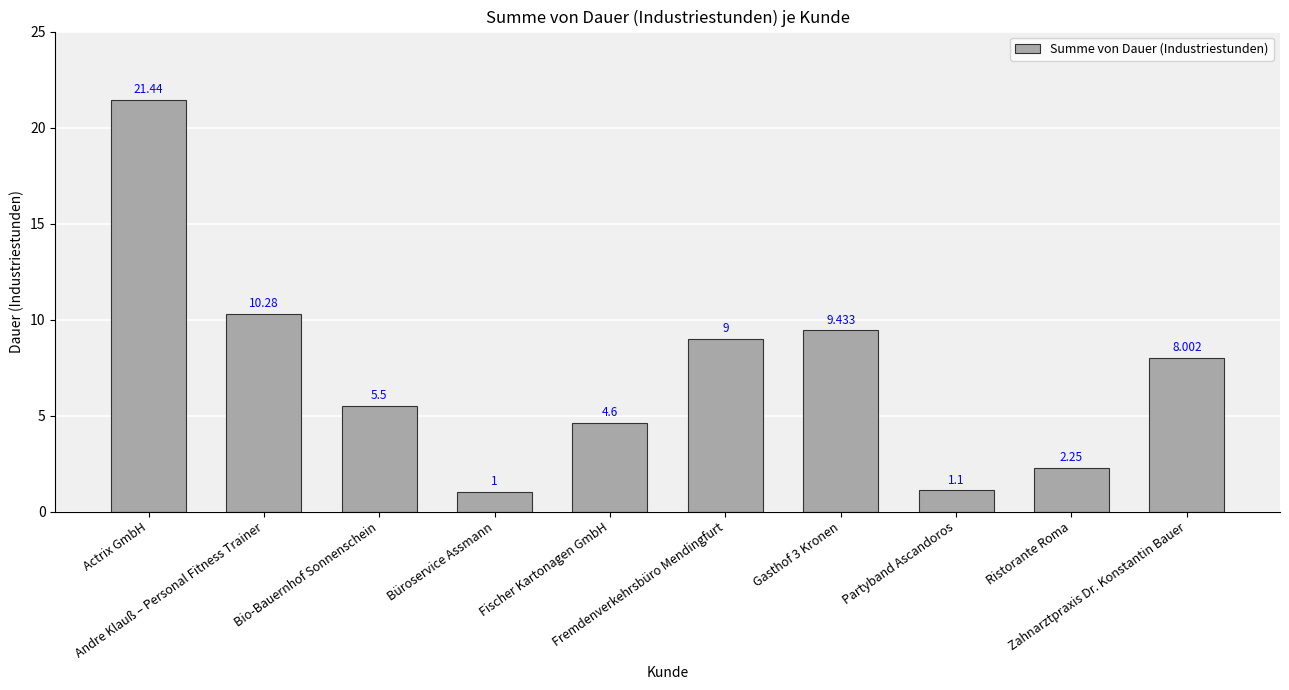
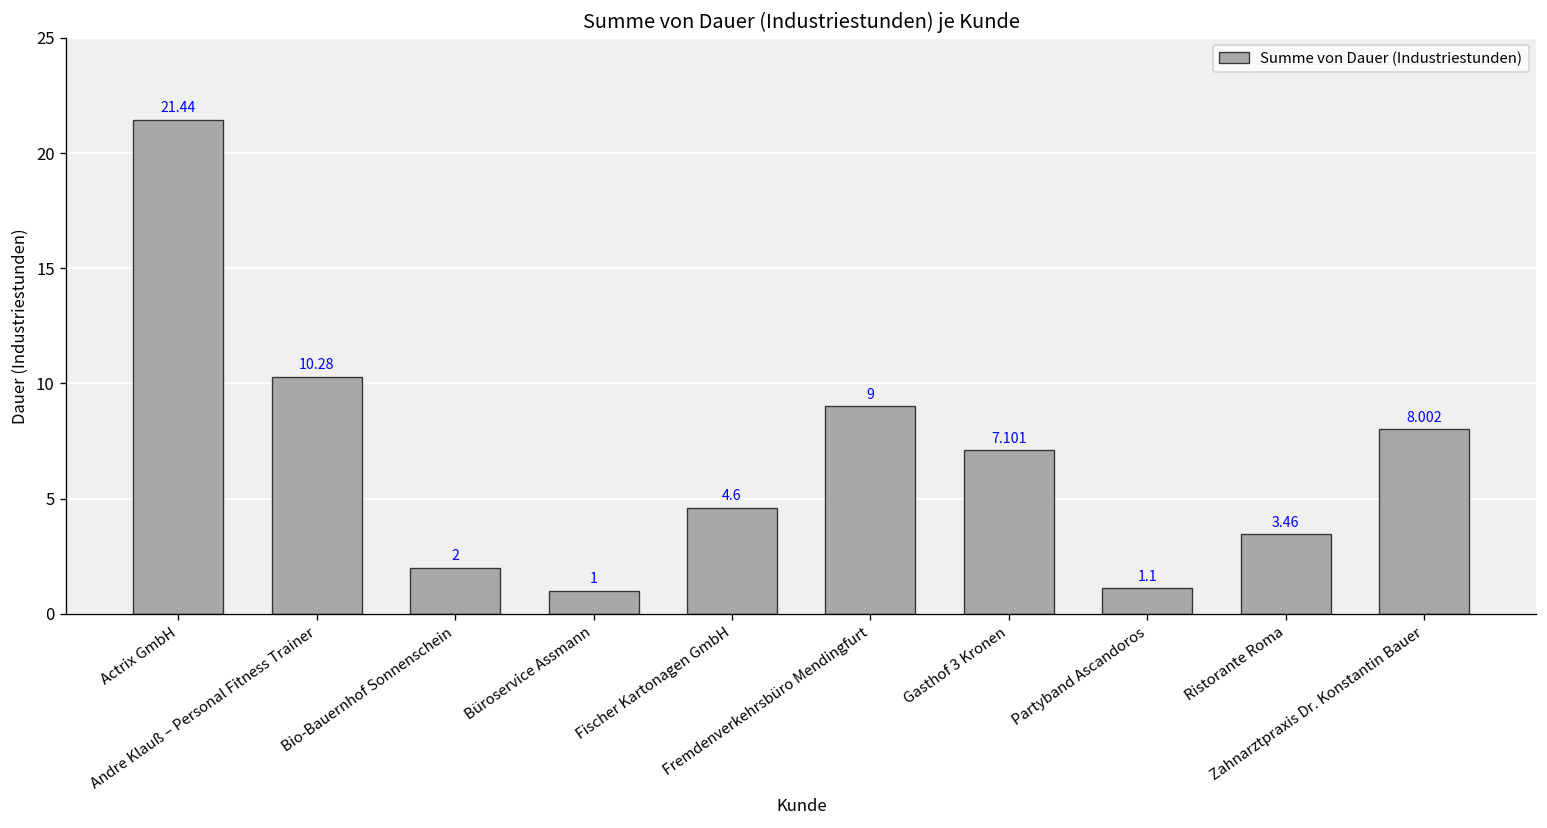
Bio-Bauernhof Sonnenschein: 5.5 -> 2
Gasthof 3 Kronen: 9.433 -> 7.101
Ristorante Roma: 2.25 -> 3.46
